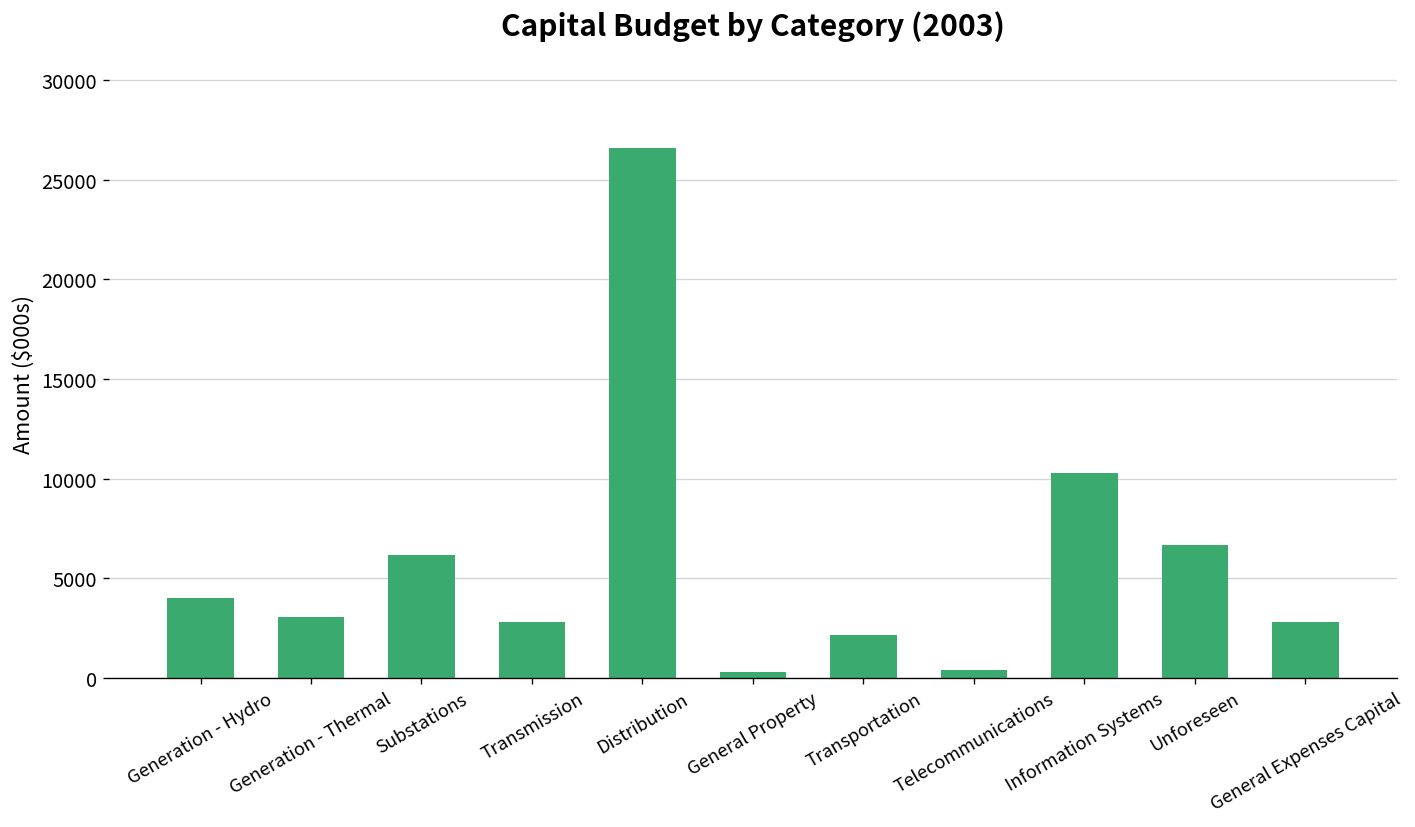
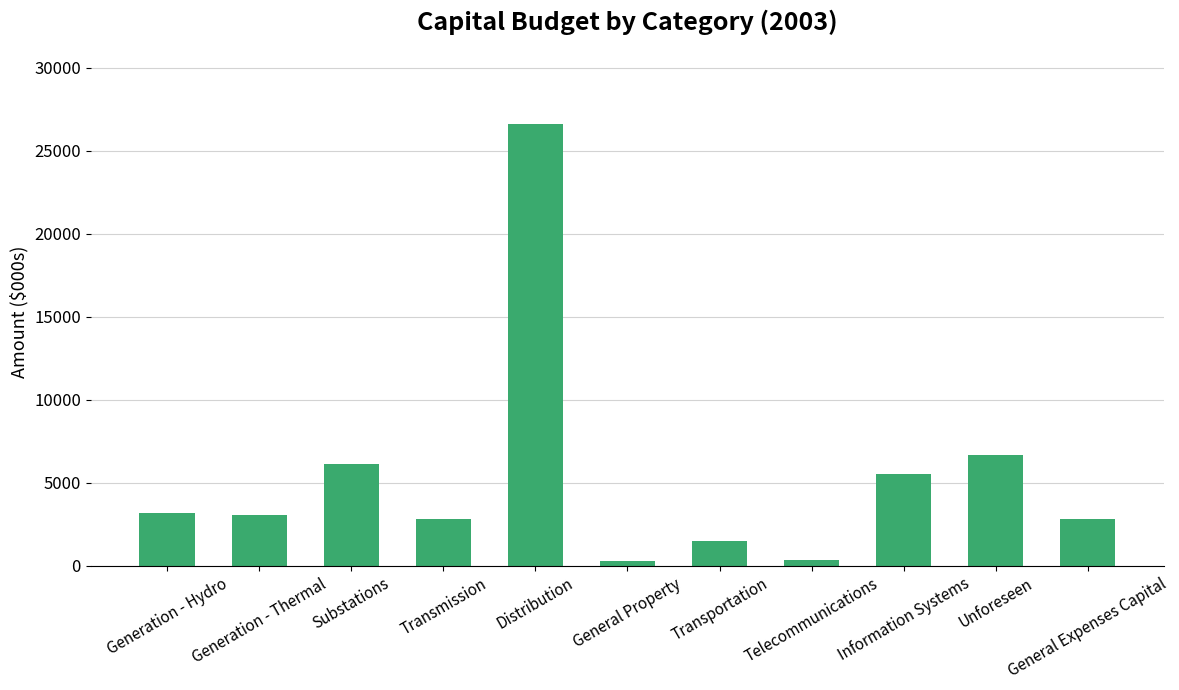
Generation - Hydro: 4000 -> 3200
Transportation: 2100 -> 1500
Information Systems: 10300 -> 5500
